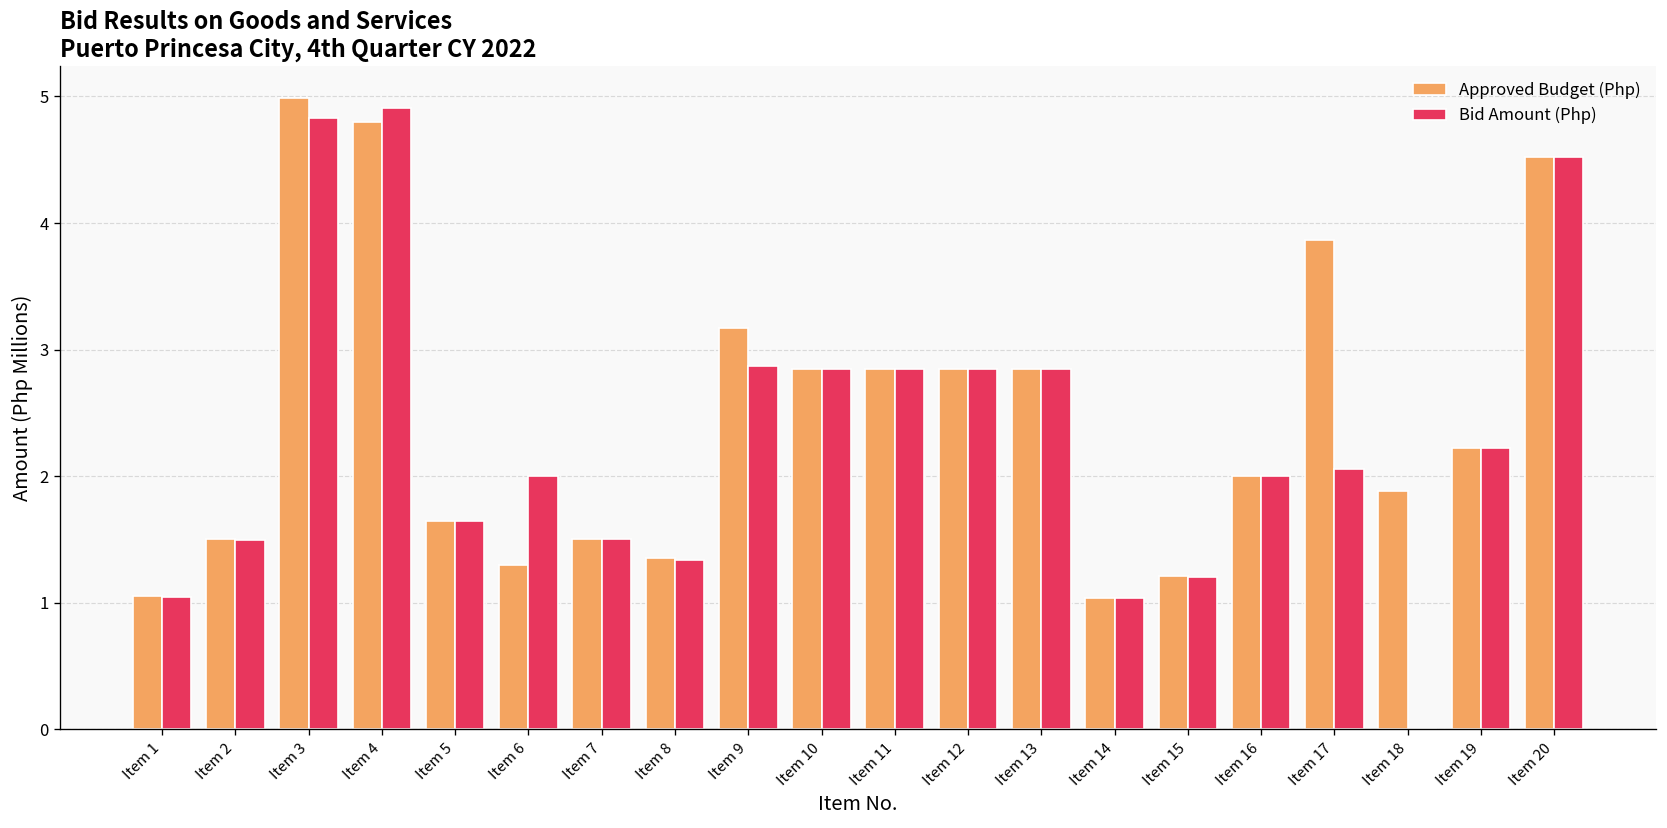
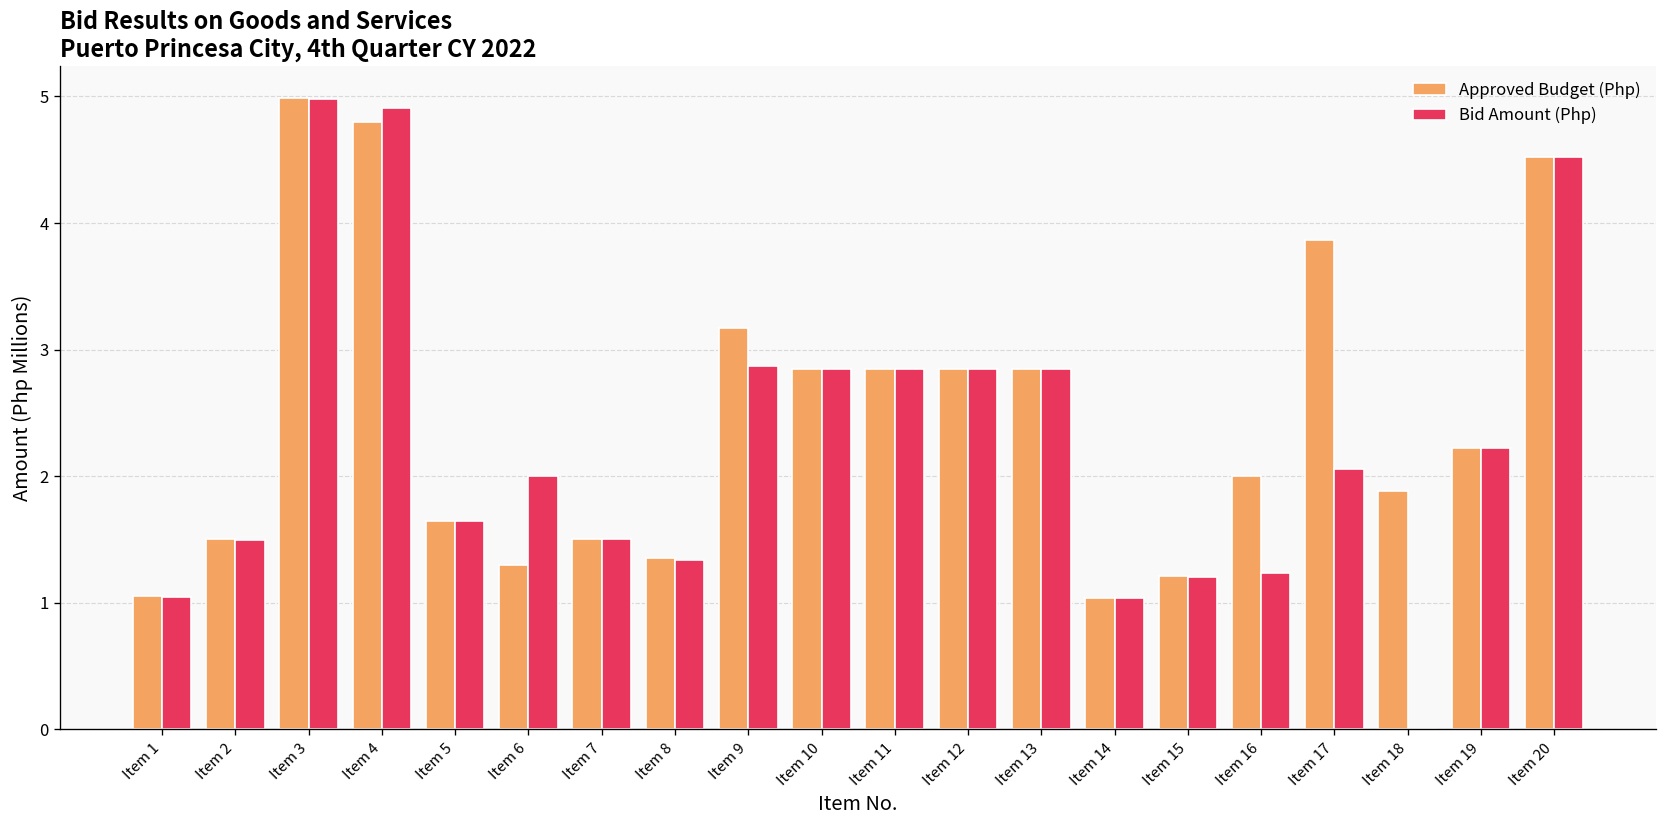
Bid Amount (Php), Item 3: 4.83 -> 4.98
Bid Amount (Php), Item 16: 2.00 -> 1.24
